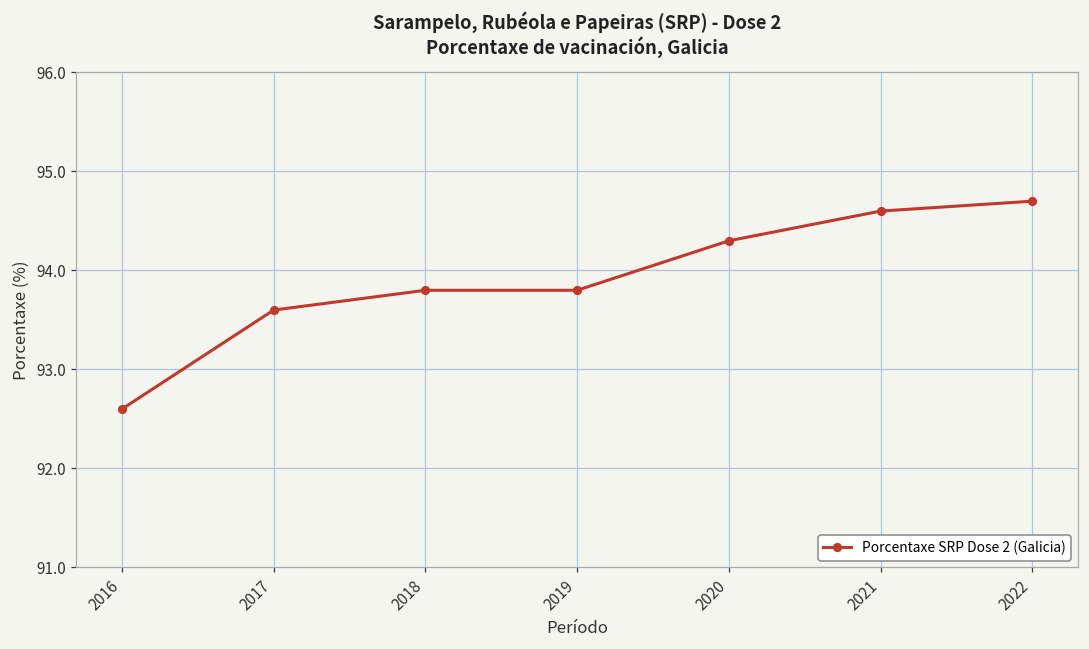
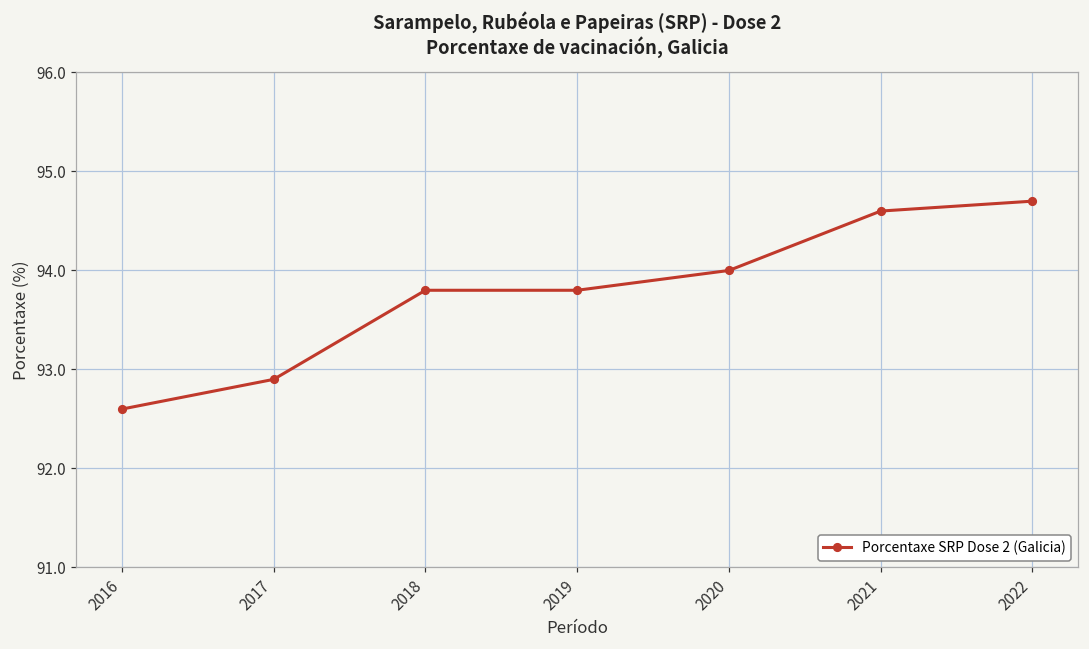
2017: 93.6 -> 92.9
2020: 94.3 -> 94.0
